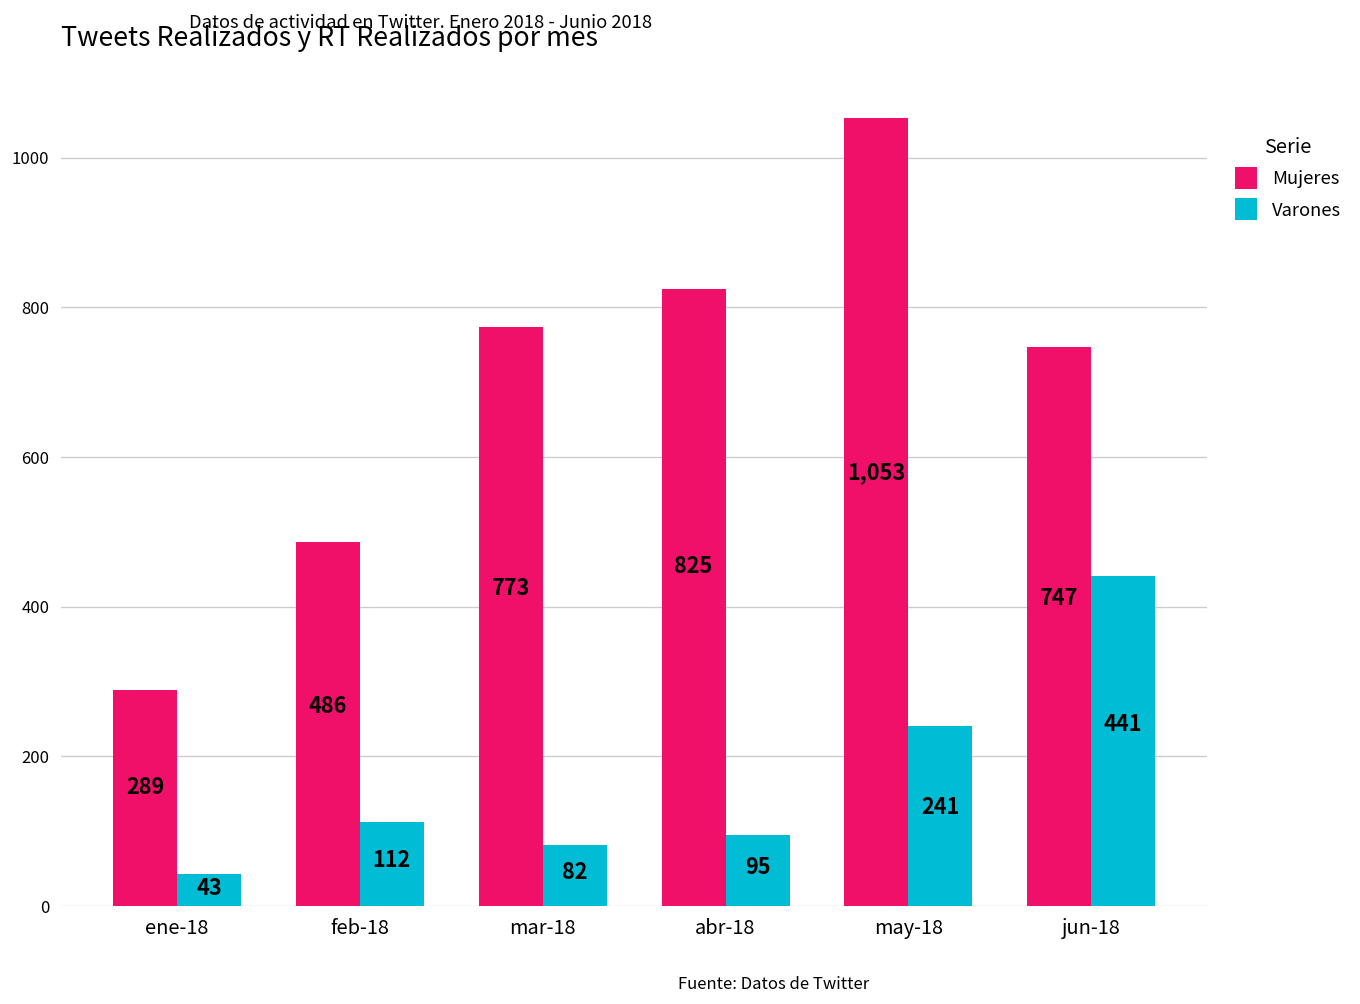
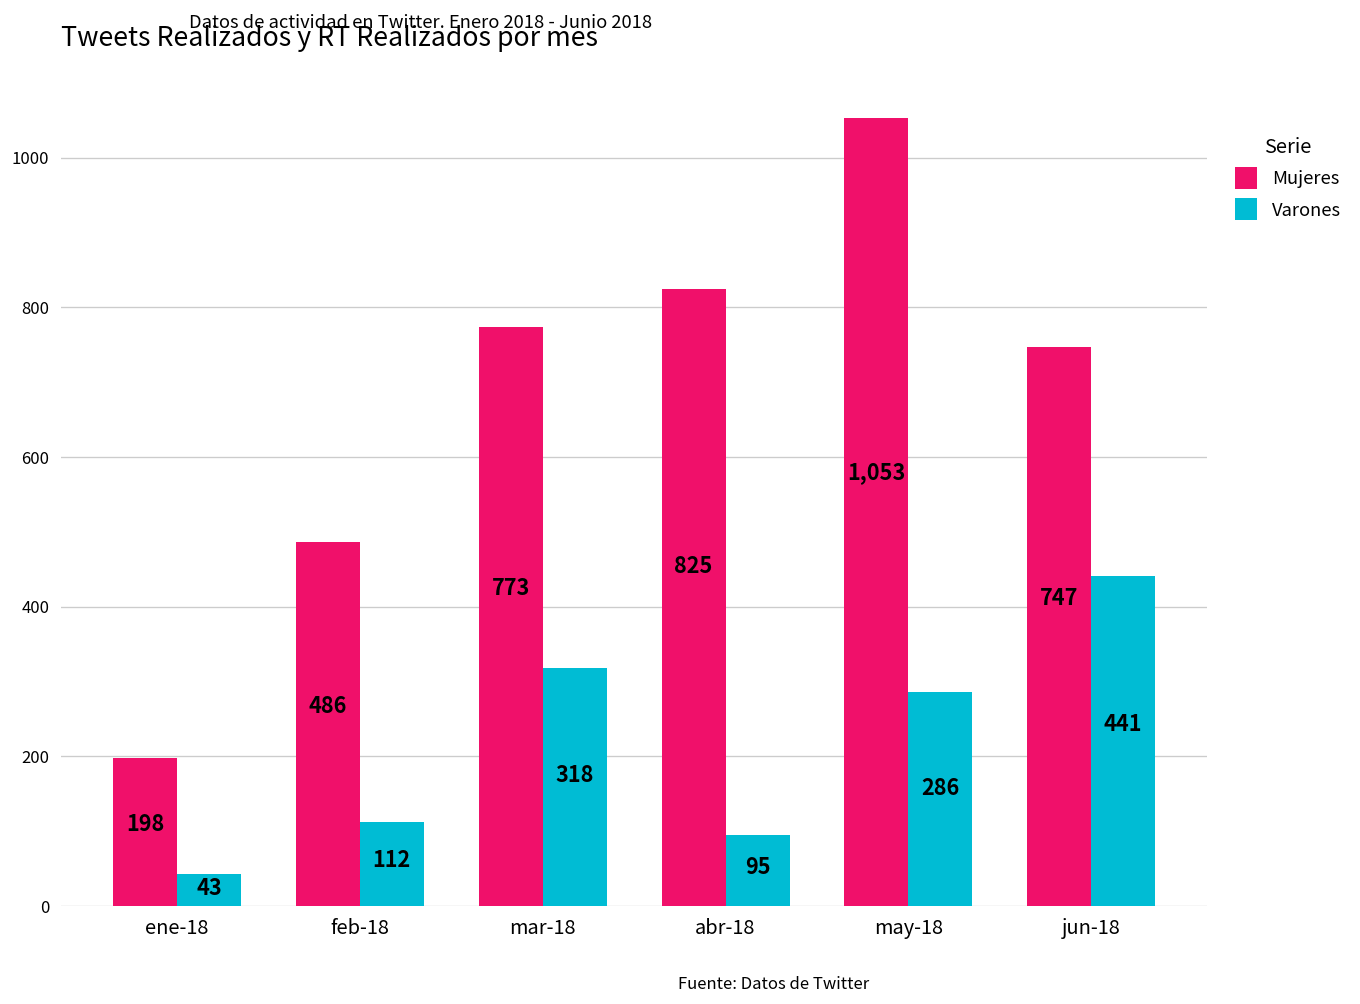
Mujeres, ene-18: 289 -> 198
Varones, mar-18: 82 -> 318
Varones, may-18: 241 -> 286
